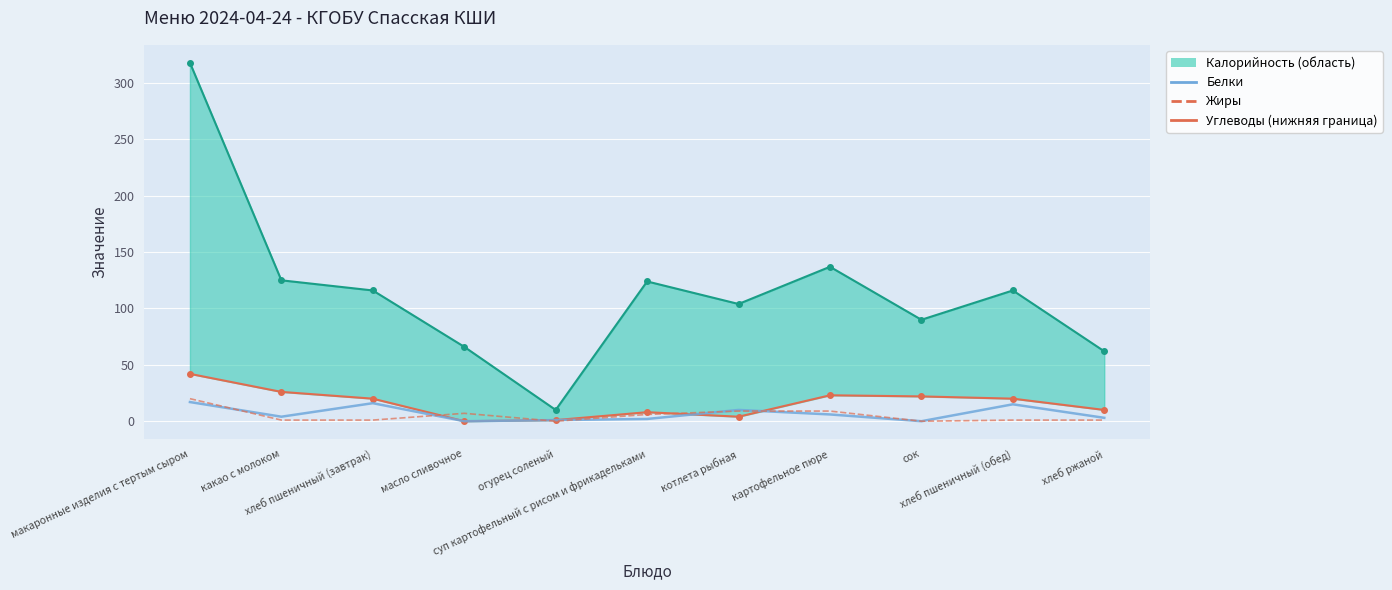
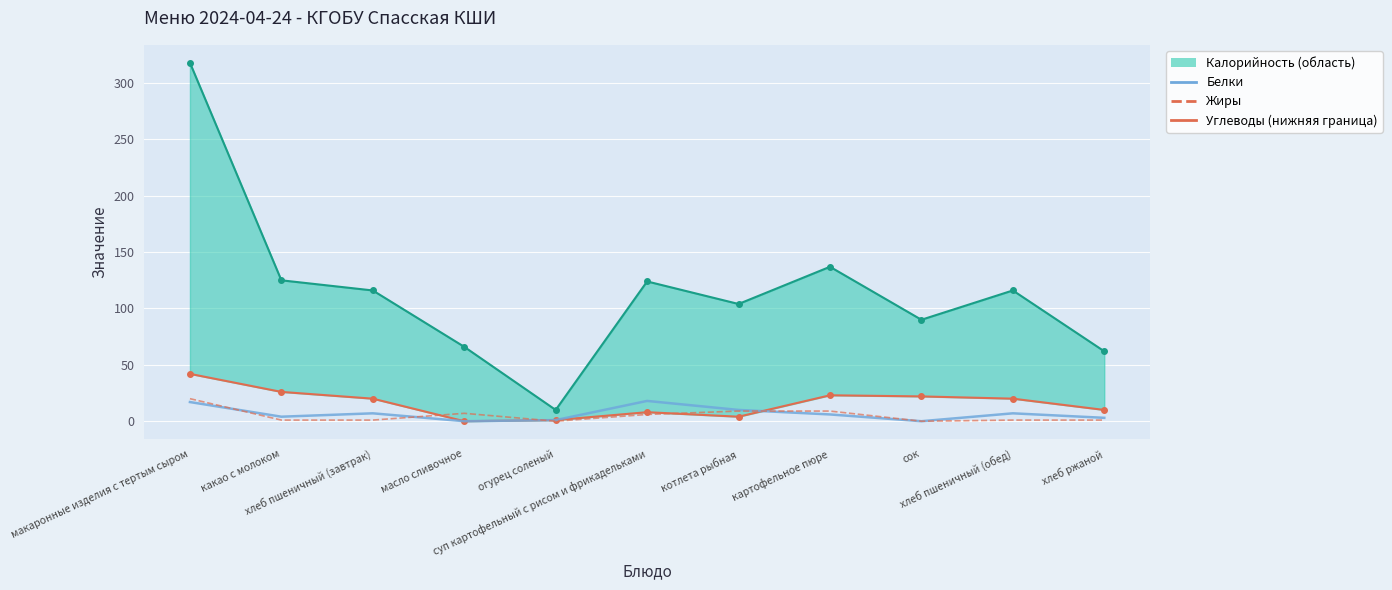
Белки, хлеб пшеничный (завтрак): 16 -> 7
Белки, суп картофельный с рисом и фрикадельками: 2 -> 18
Белки, хлеб пшеничный (обед): 15 -> 7
